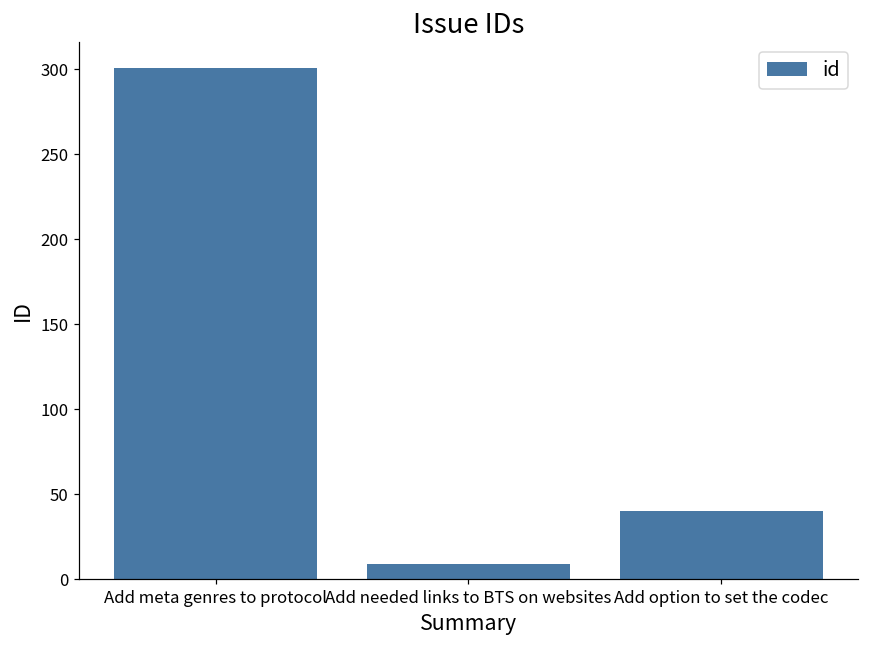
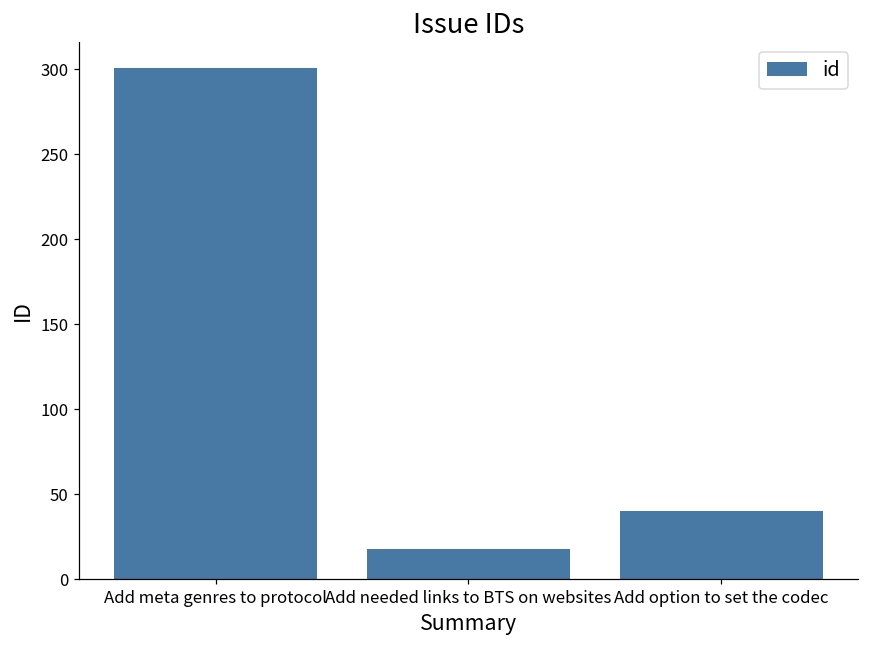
Add needed links to BTS on websites: 9 -> 18
